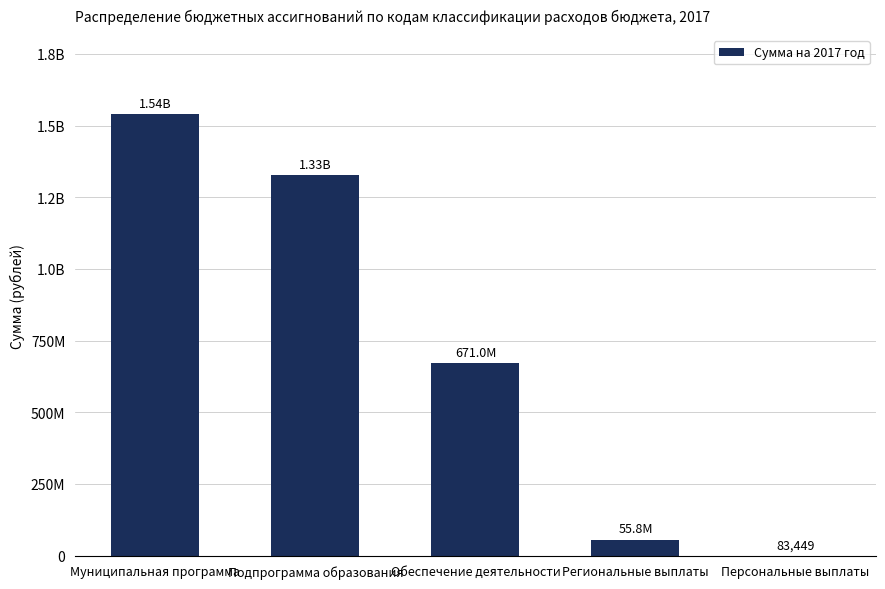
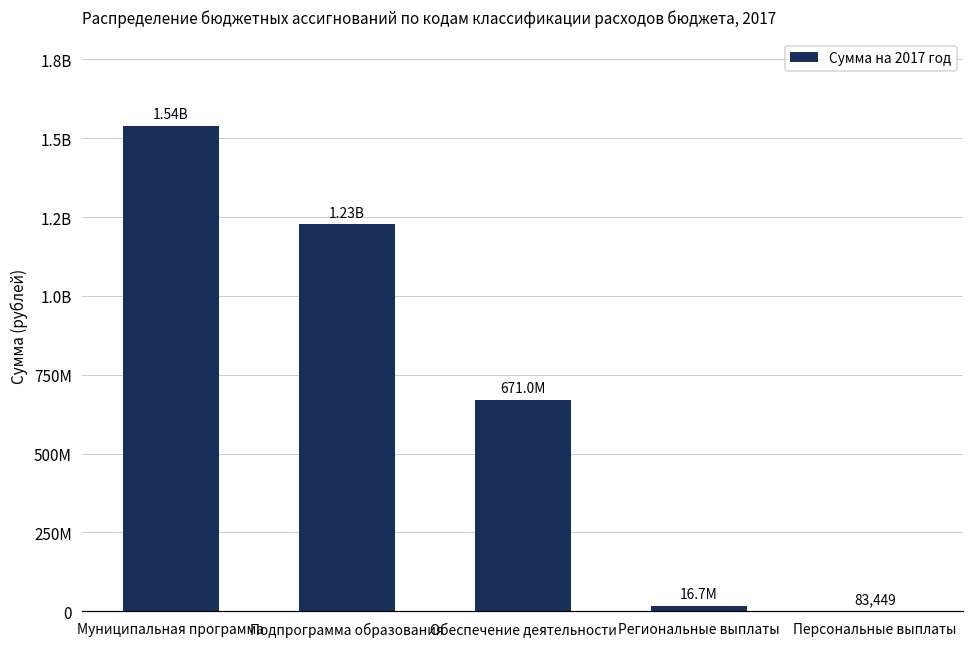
Подпрограмма образования: 1.33B -> 1.23B
Региональные выплаты: 55.8M -> 16.7M
